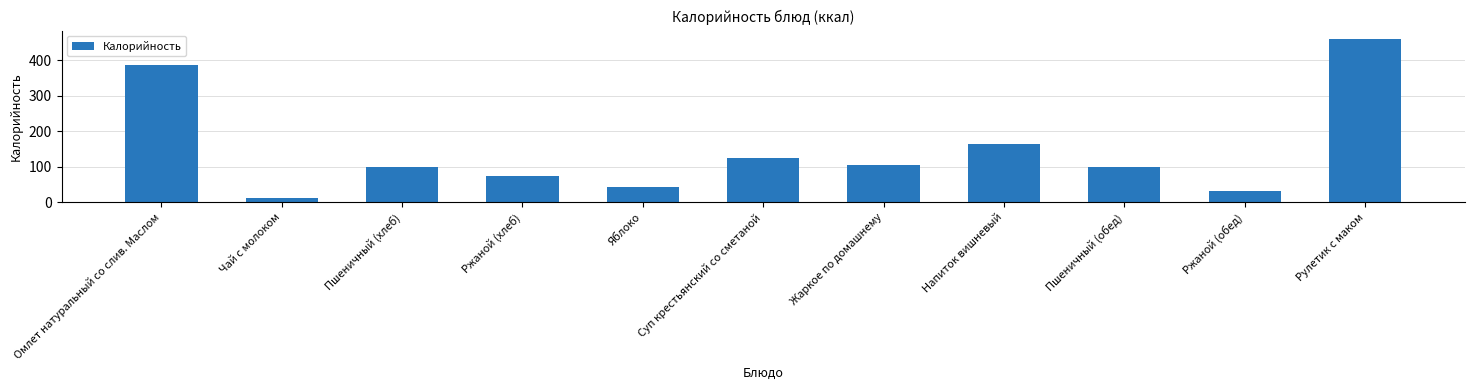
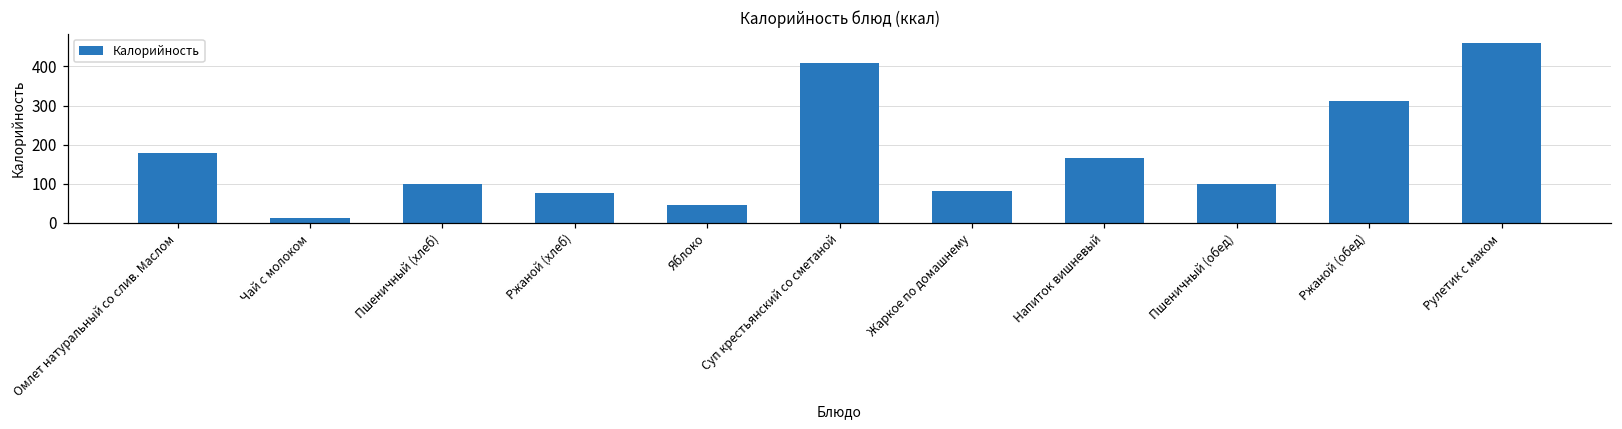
Омлет натуральный со слив. Маслом: 390 -> 180
Суп крестьянский со сметаной: 120 -> 410
Жаркое по домашнему: 110 -> 80
Ржаной (обед): 30 -> 310
